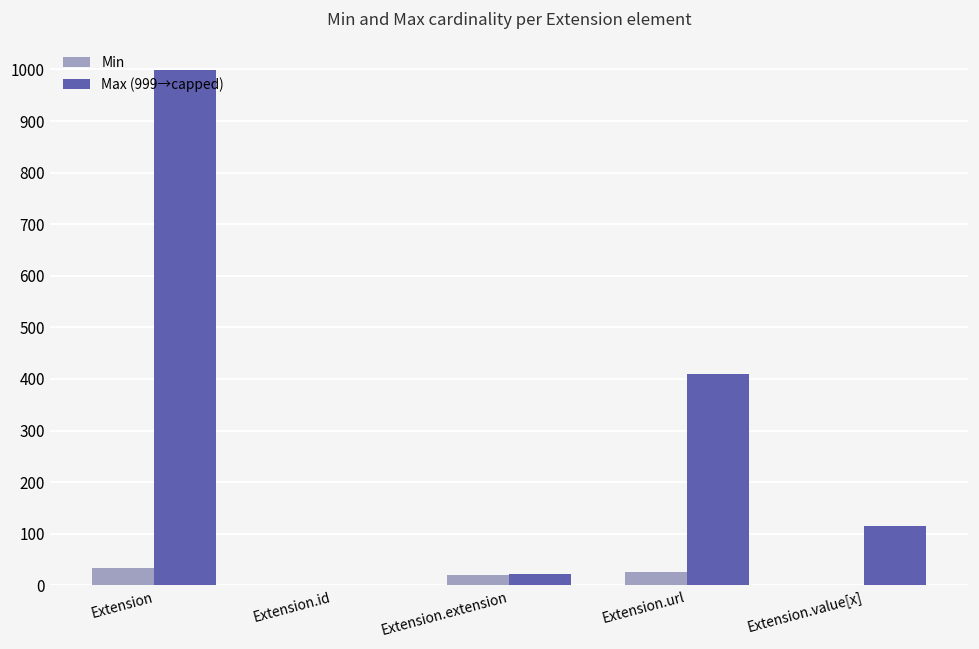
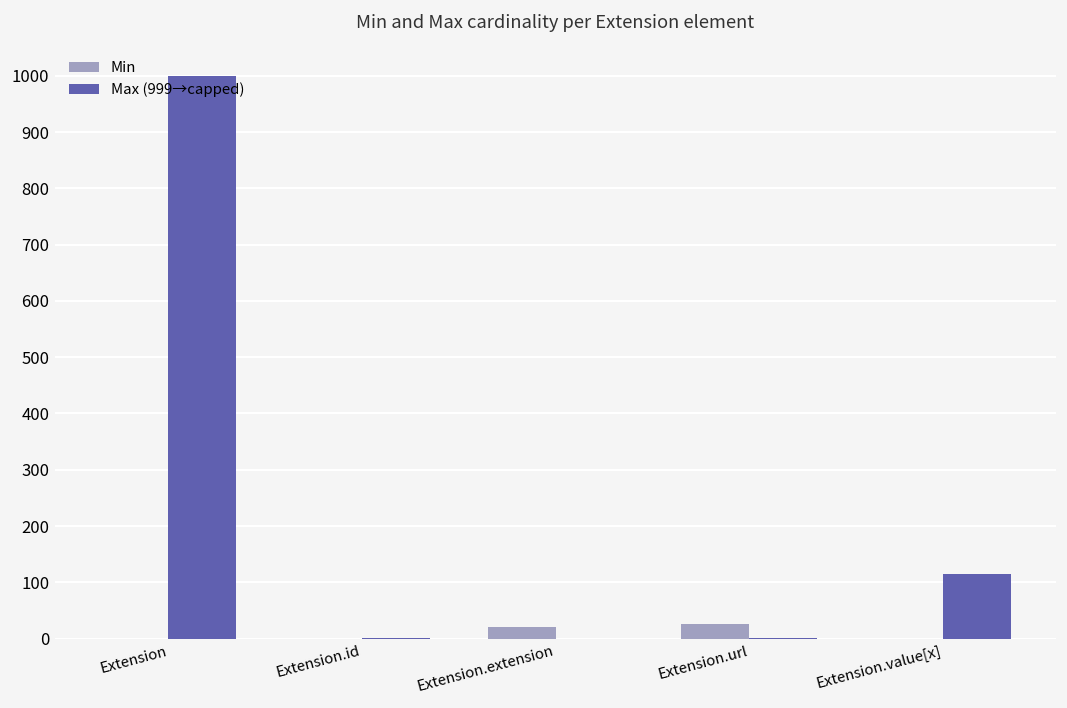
Min, Extension: 30 -> 0
Max (999→capped), Extension.extension: 20 -> 0
Max (999→capped), Extension.url: 410 -> 0
